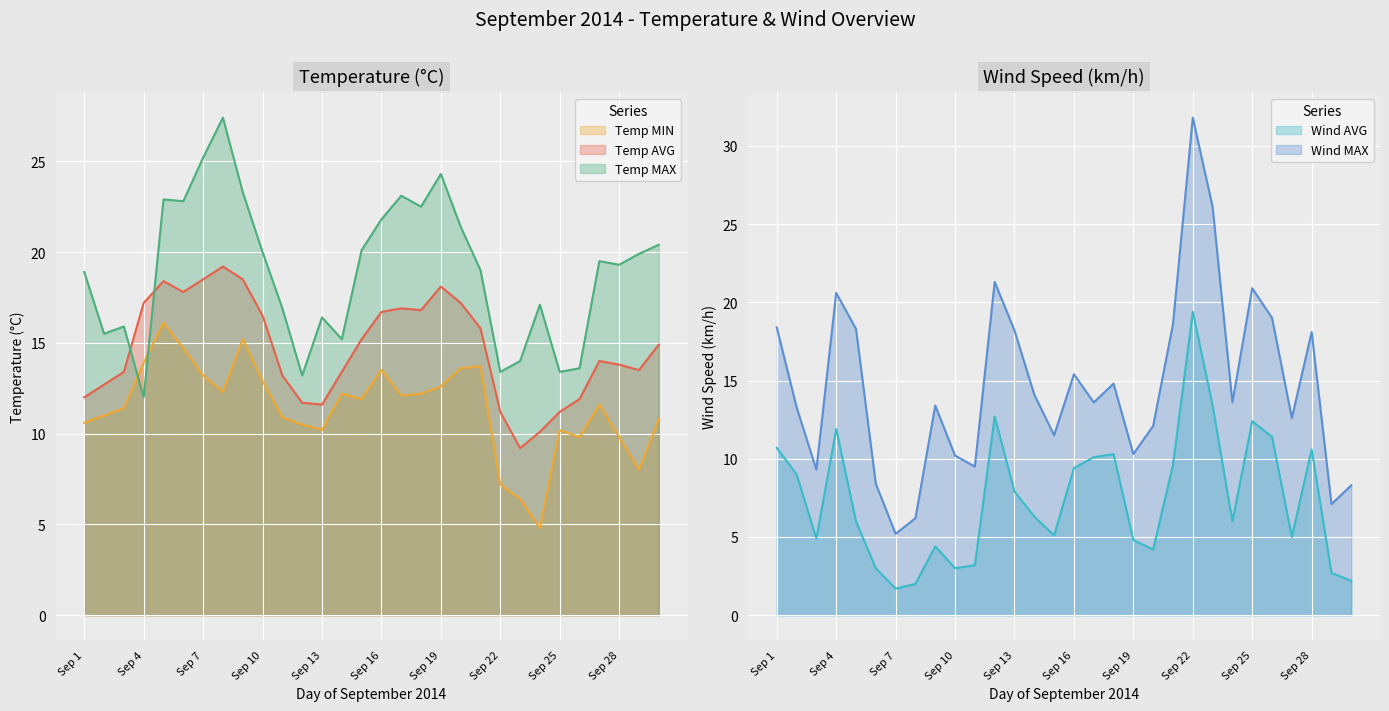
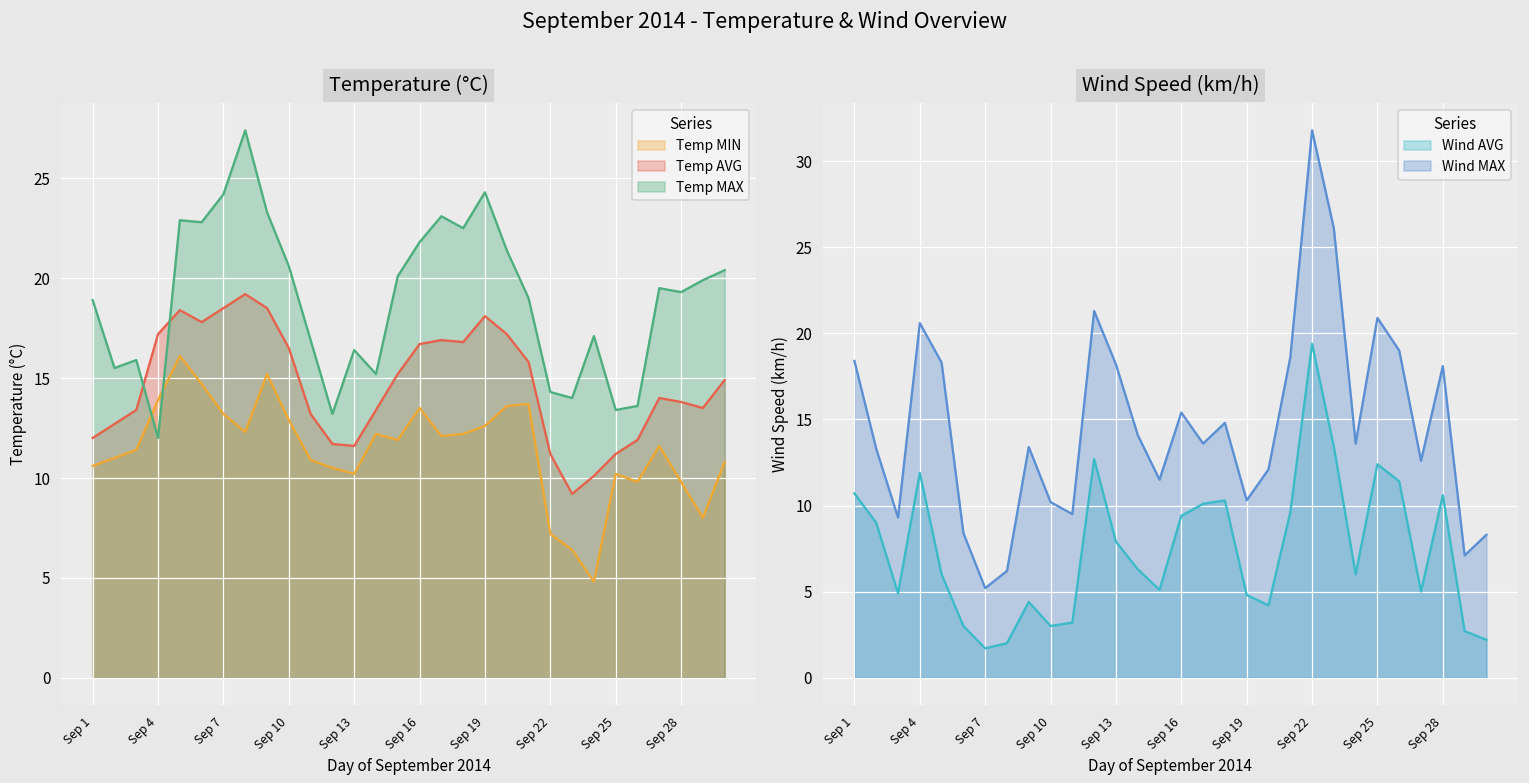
Temperature (°C), Temp MAX, Sep 7: 25.2 -> 24.2
Temperature (°C), Temp MAX, Sep 10: 20.0 -> 20.6
Temperature (°C), Temp MAX, Sep 22: 13.4 -> 14.3
